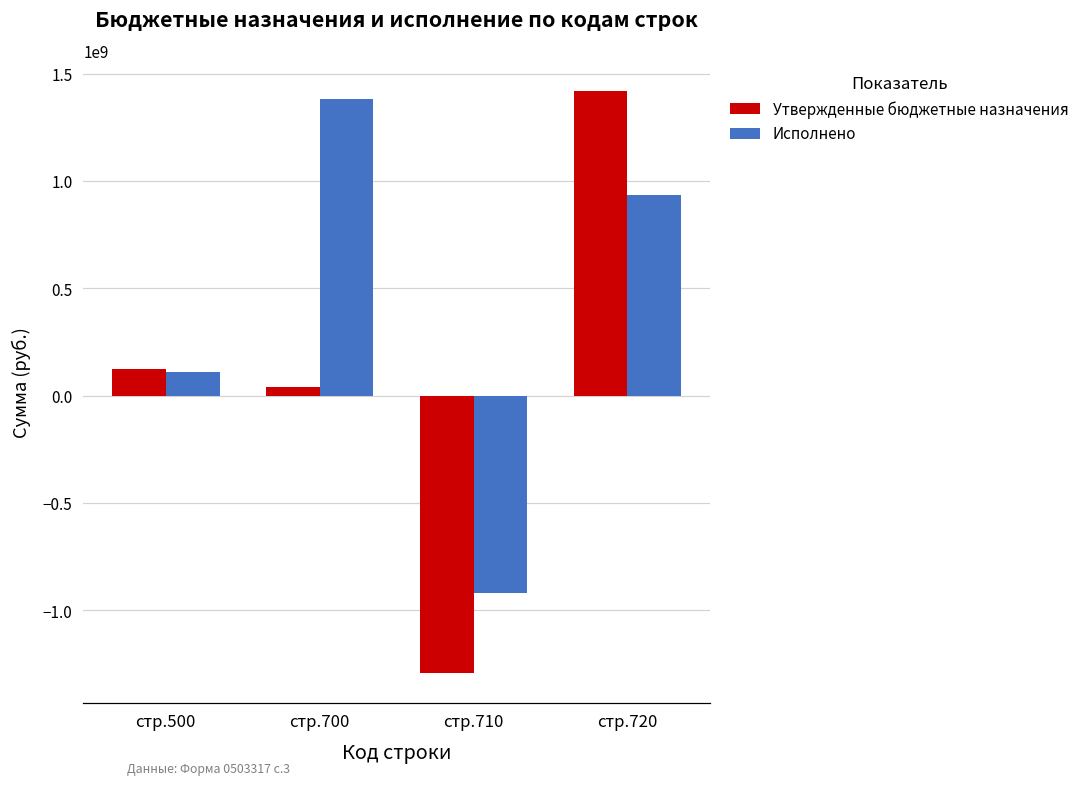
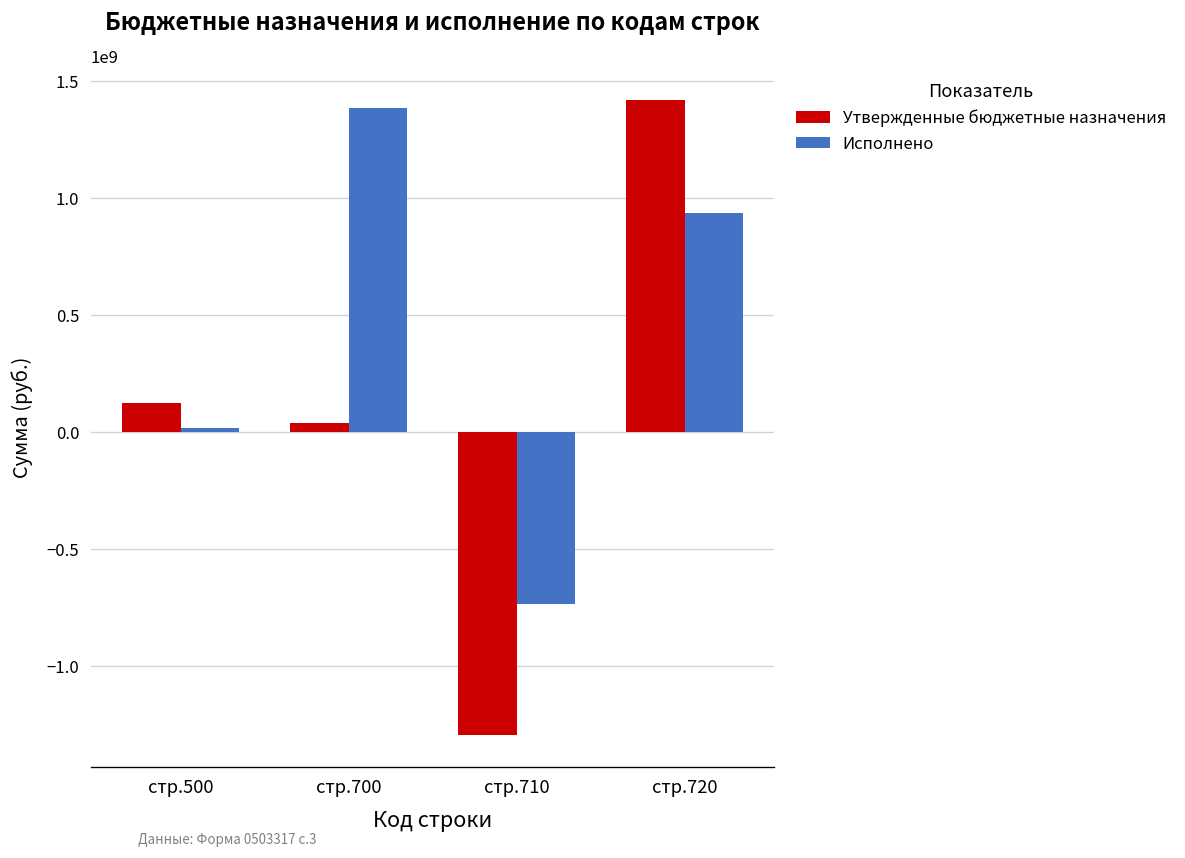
Исполнено, стр.500: 110000000 -> 20000000
Исполнено, стр.710: -920000000 -> -730000000
